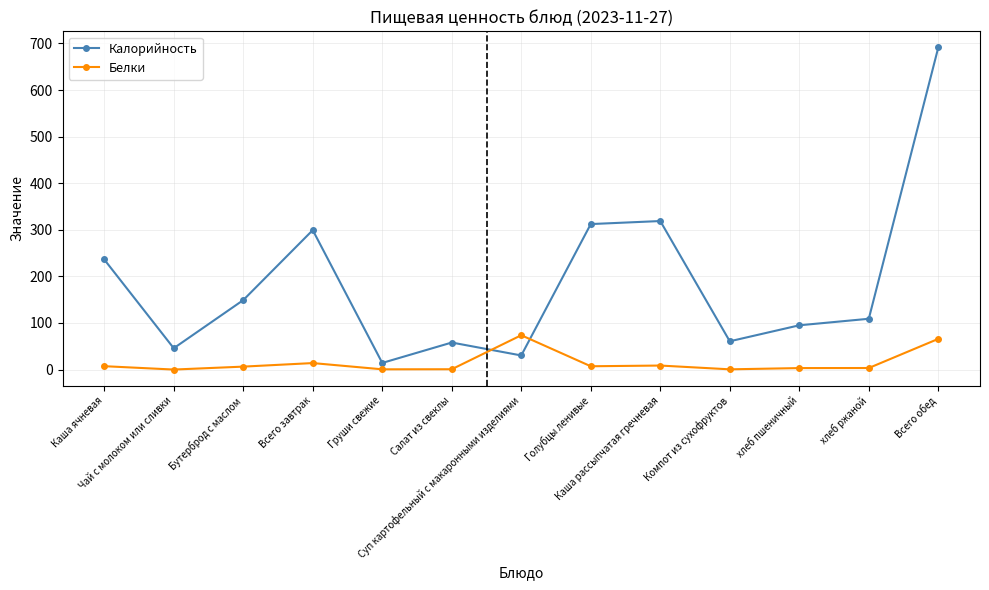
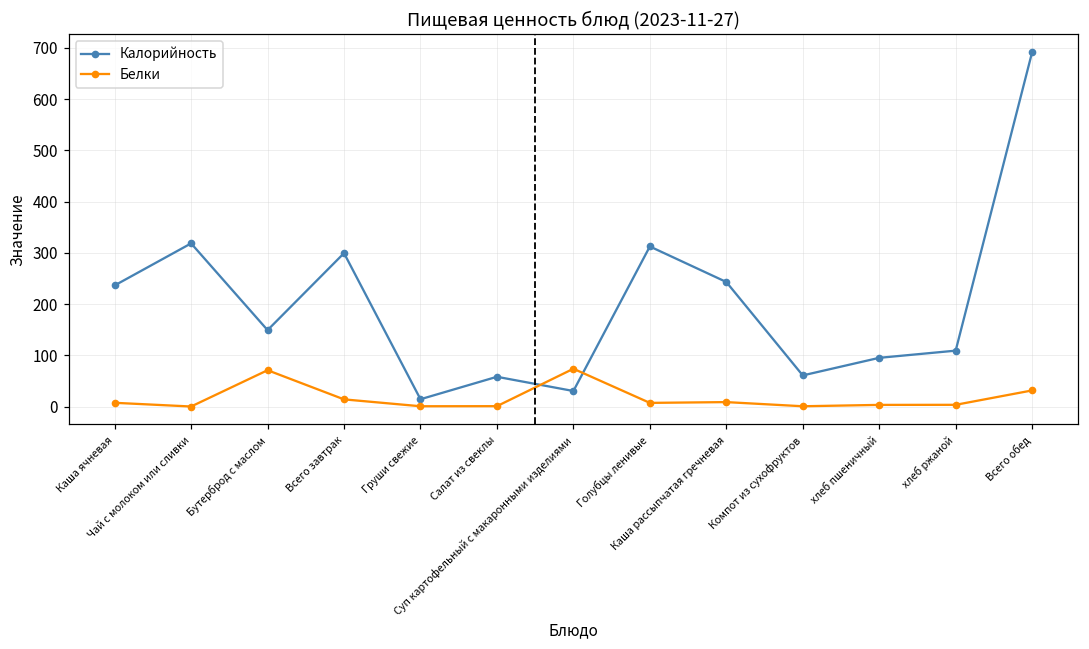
Калорийность, Чай с молоком или сливки: 50 -> 320
Белки, Бутерброд с маслом: 10 -> 70
Калорийность, Каша рассыпчатая гречневая: 320 -> 240
Белки, Всего обед: 70 -> 30
